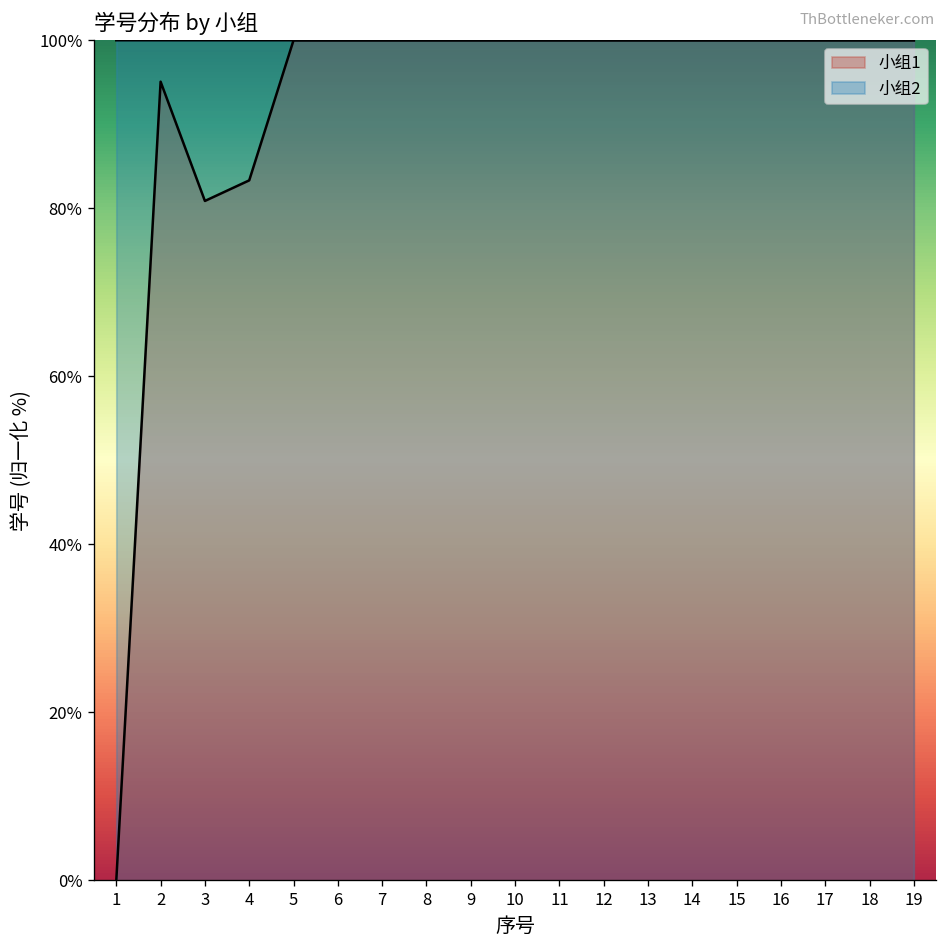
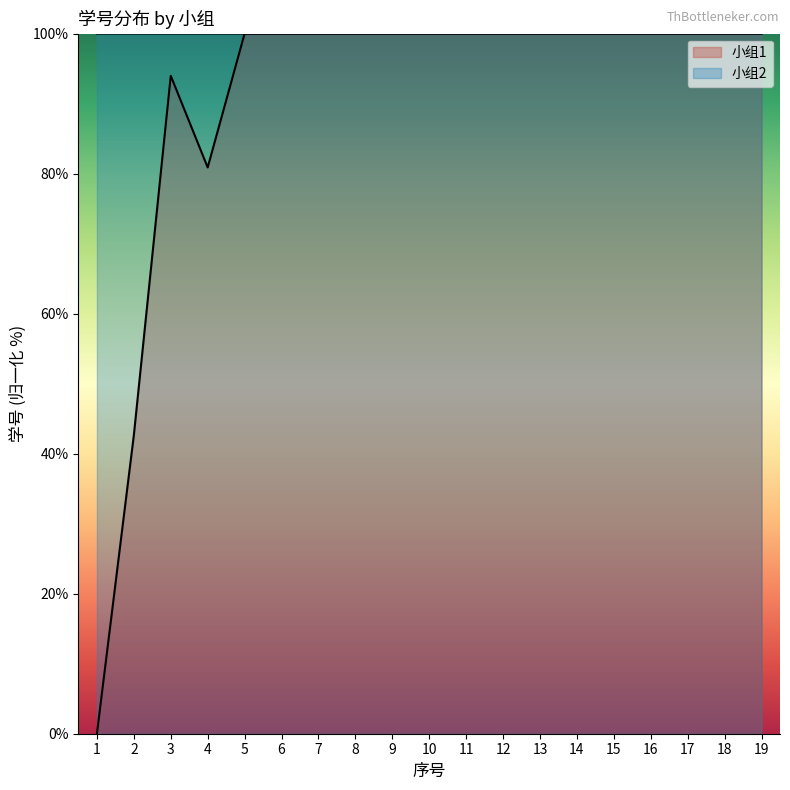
小组1, 2: 95% -> 43%
小组1, 3: 81% -> 94%
小组1, 4: 83% -> 81%
